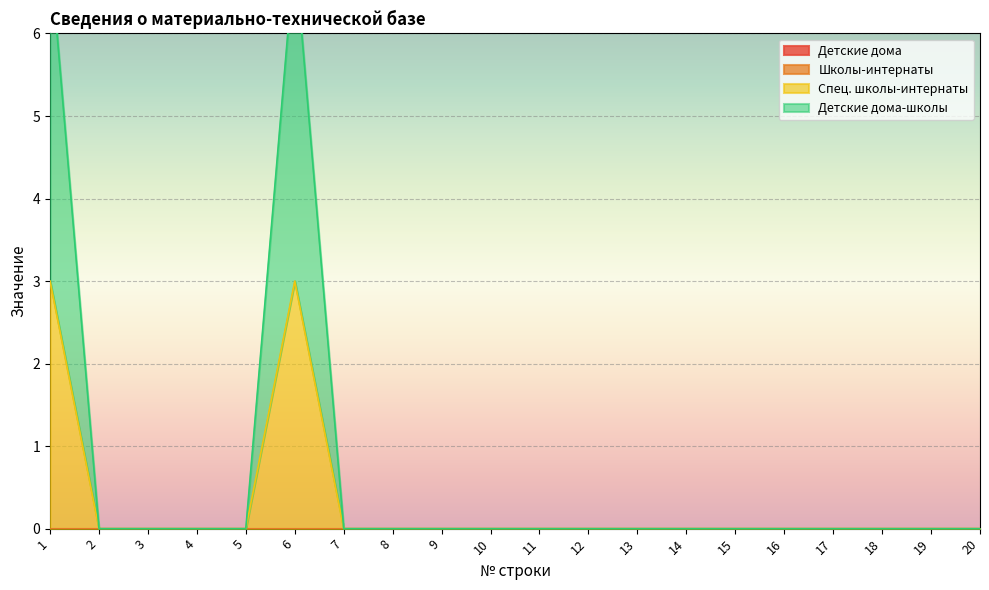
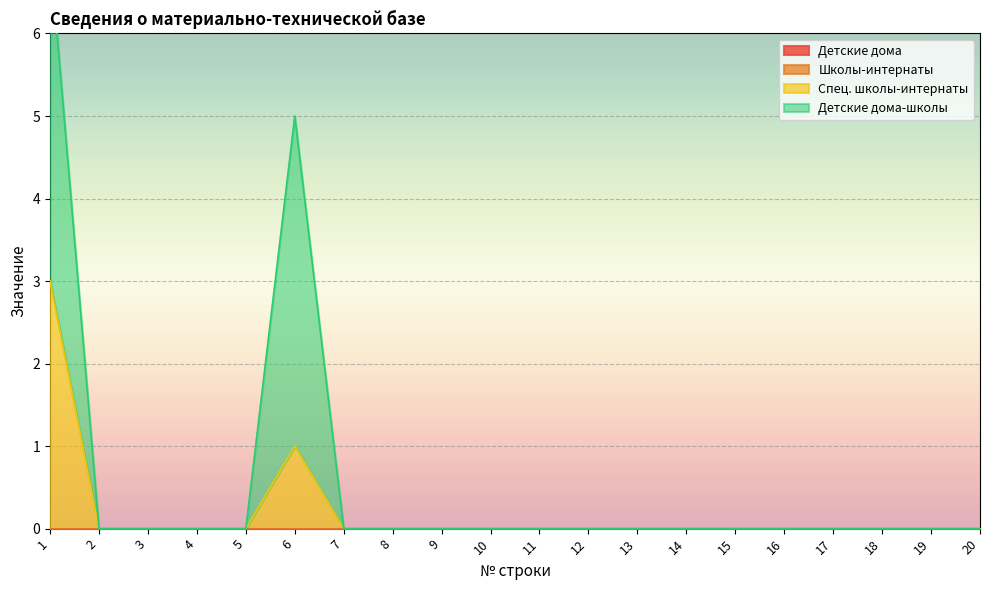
Спец. школы-интернаты, 6: 3 -> 1
